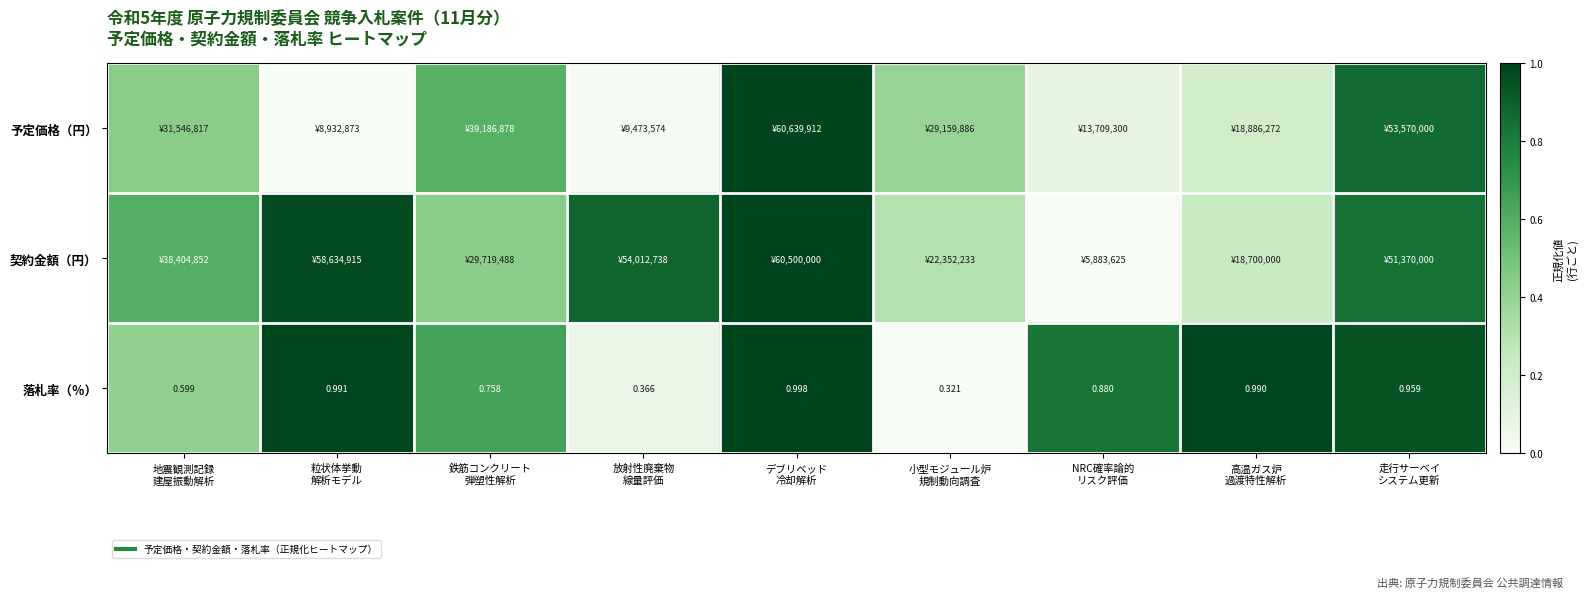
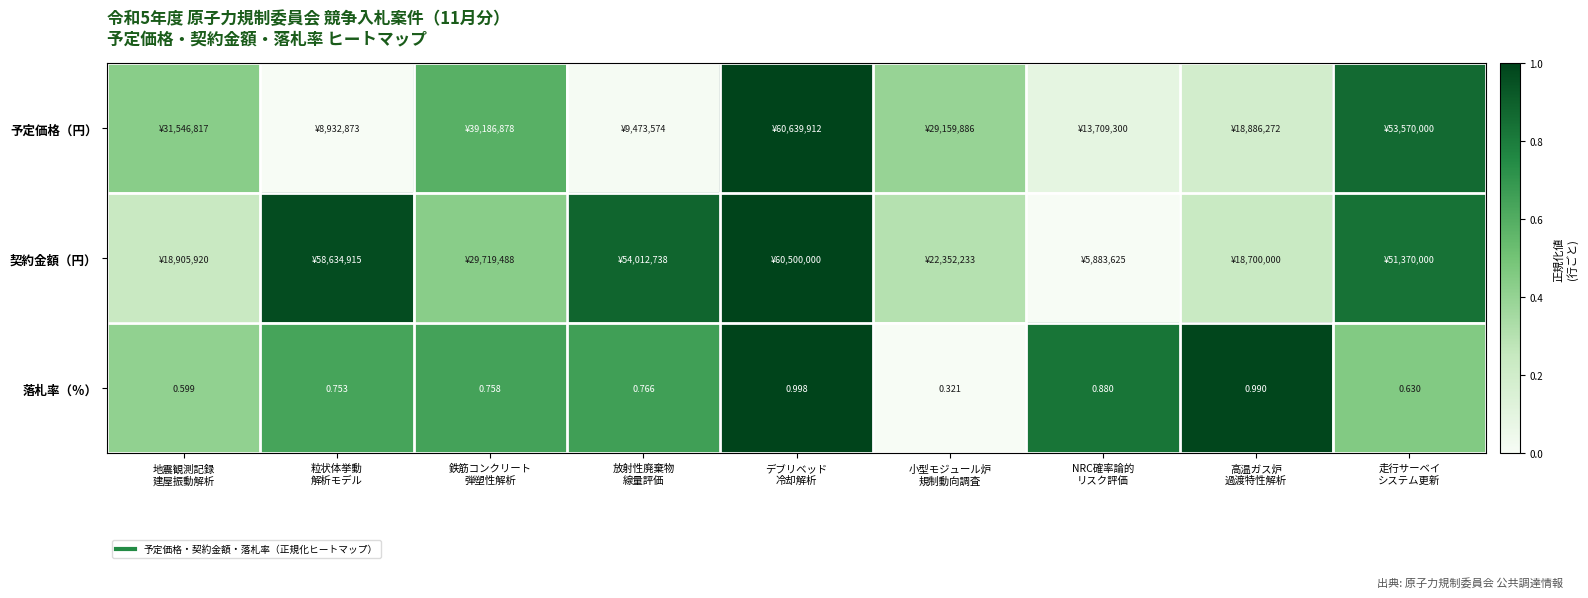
契約金額（円）, 地震観測記録 建屋振動解析: ¥38,404,852 -> ¥18,905,920
落札率（％）, 粒状体挙動 解析モデル: 0.991 -> 0.753
落札率（％）, 放射性廃棄物 線量評価: 0.366 -> 0.766
落札率（％）, 走行サーベイ システム更新: 0.959 -> 0.630
